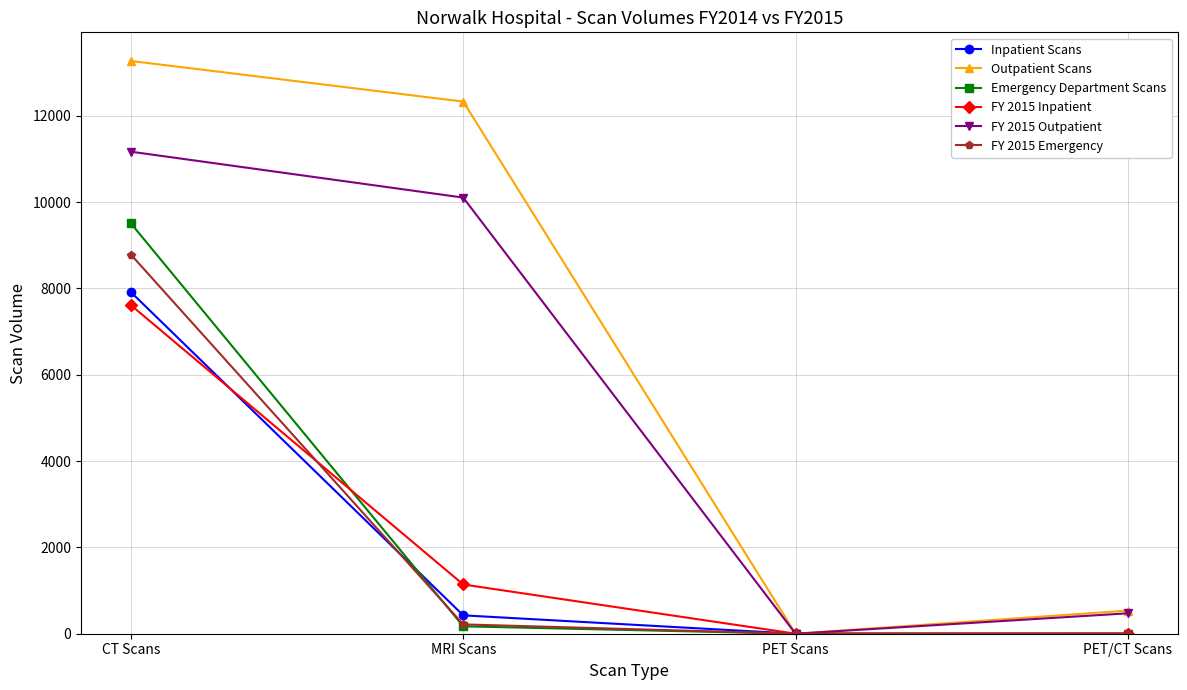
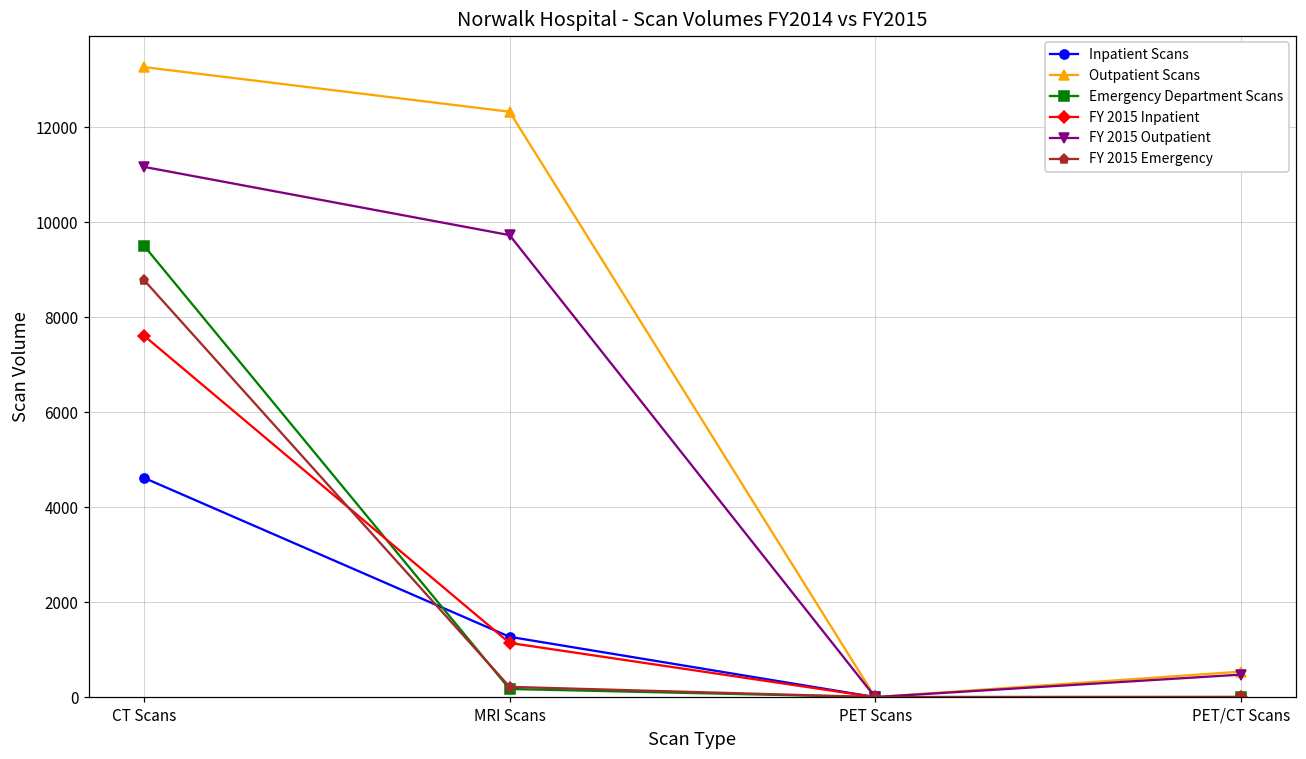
Inpatient Scans, CT Scans: 7900 -> 4600
Inpatient Scans, MRI Scans: 400 -> 1300
FY 2015 Outpatient, MRI Scans: 10100 -> 9700
